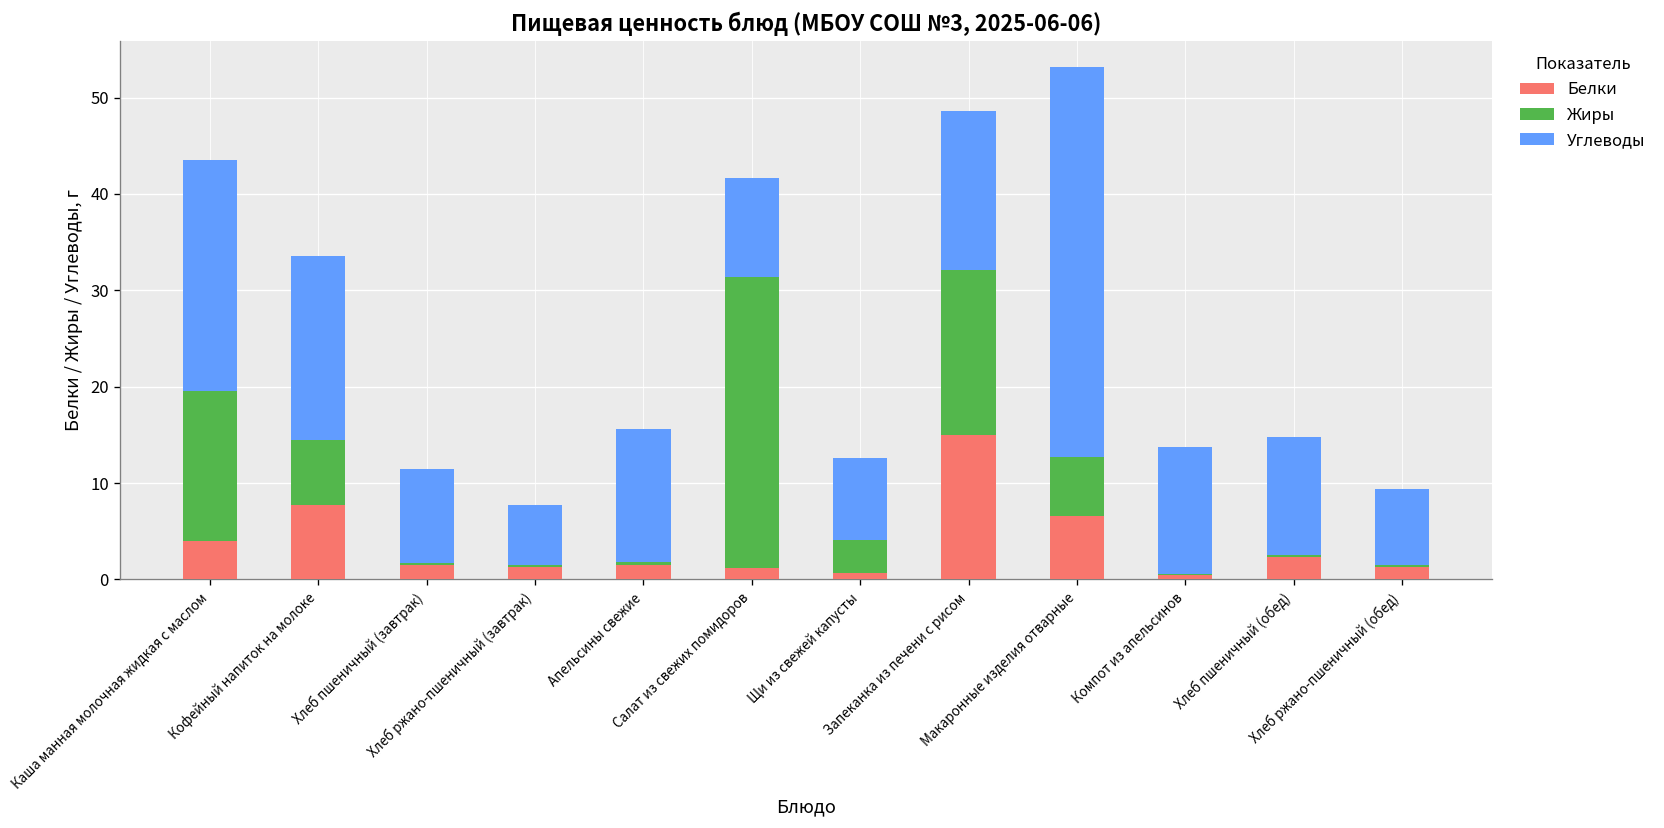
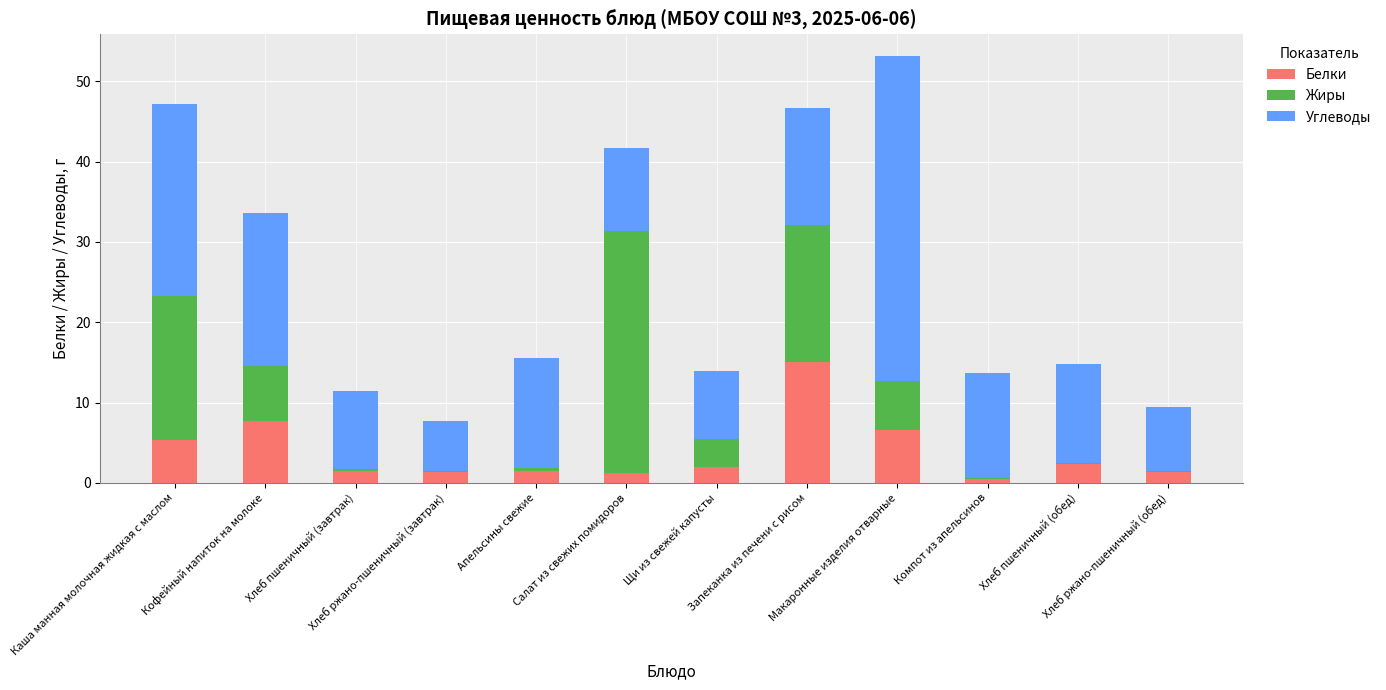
Белки, Каша манная молочная жидкая с маслом: 4 -> 5
Жиры, Каша манная молочная жидкая с маслом: 16 -> 18
Белки, Щи из свежей капусты: 1 -> 2
Углеводы, Запеканка из печени с рисом: 17 -> 15
